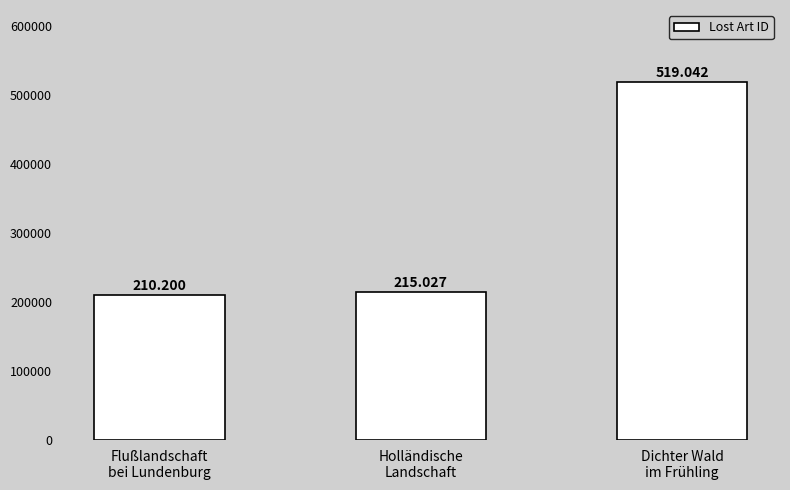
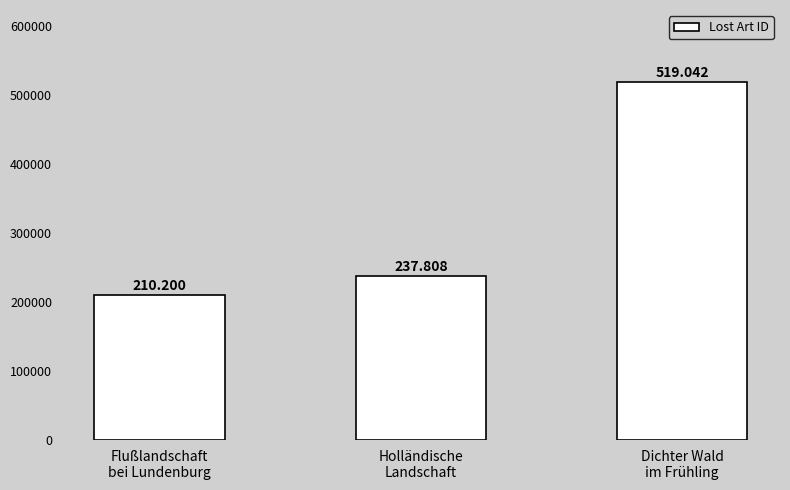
Holländische Landschaft: 215.027 -> 237.808
